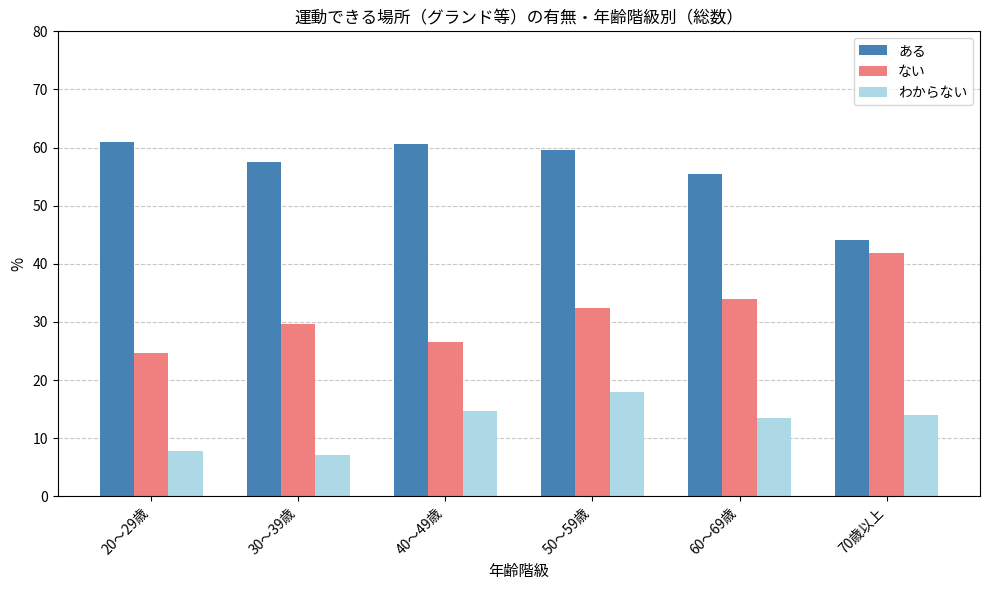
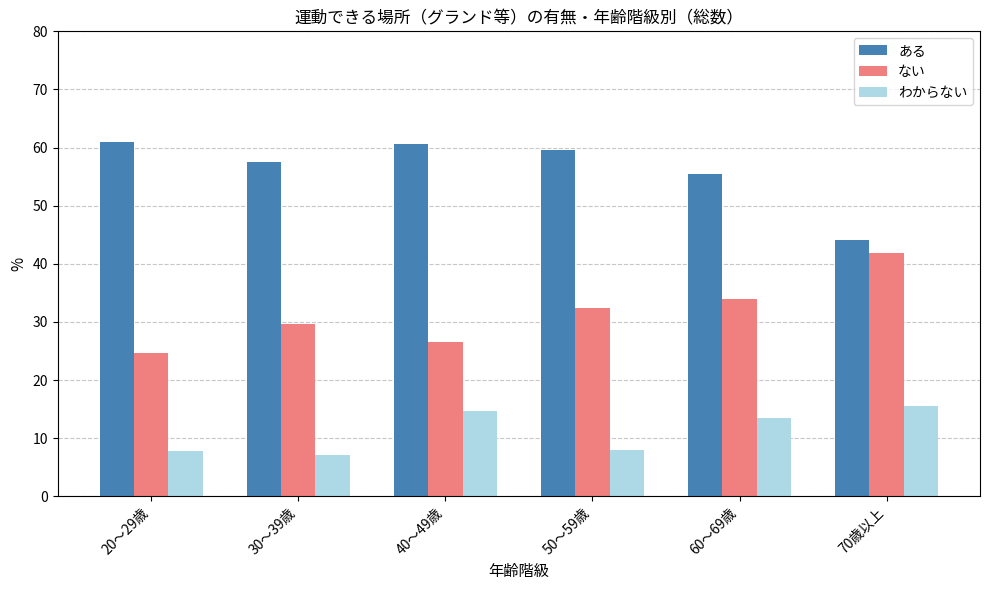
わからない, 50～59歳: 18 -> 8
わからない, 70歳以上: 14 -> 16
